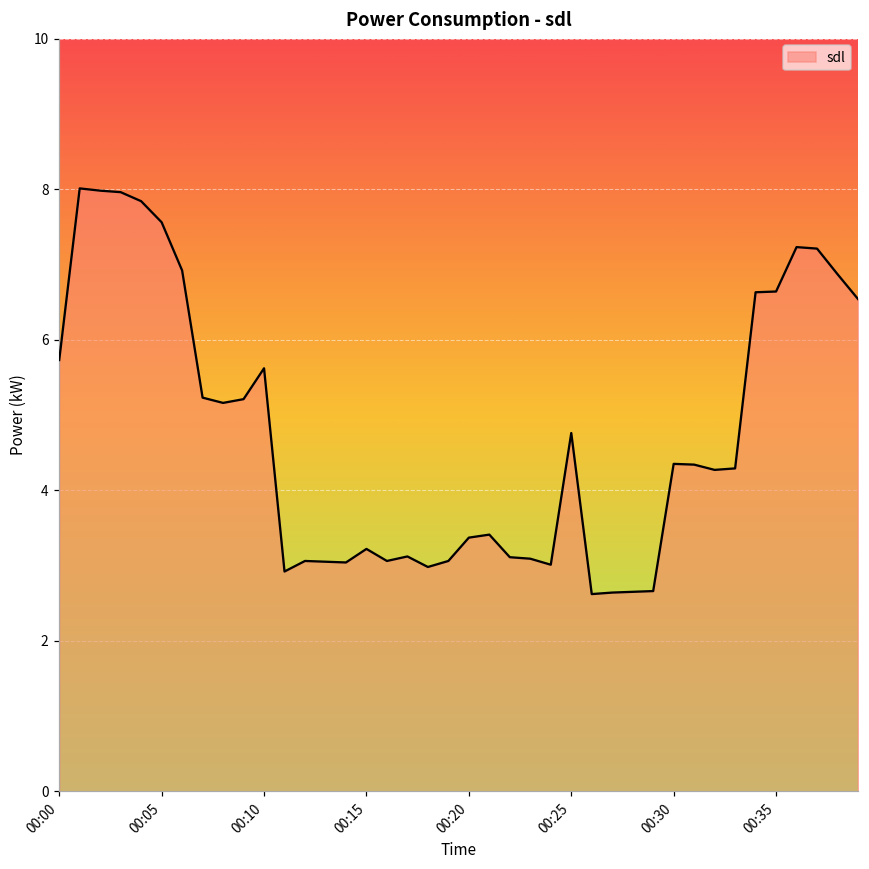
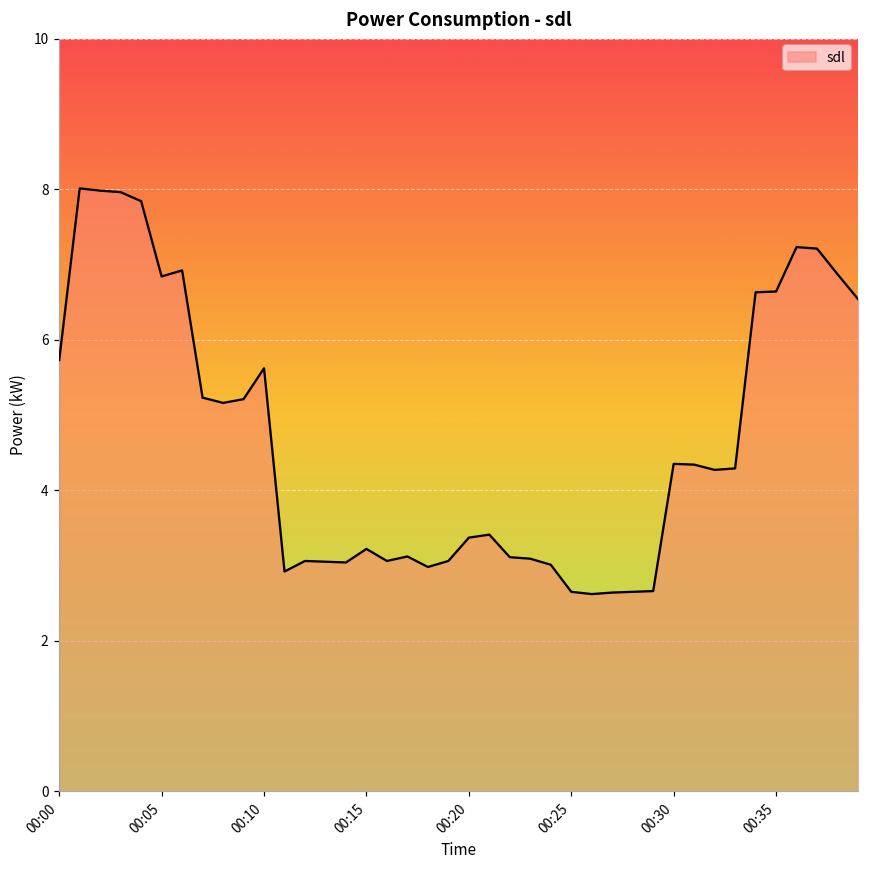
00:05: 7.6 -> 6.8
00:25: 4.8 -> 2.7
